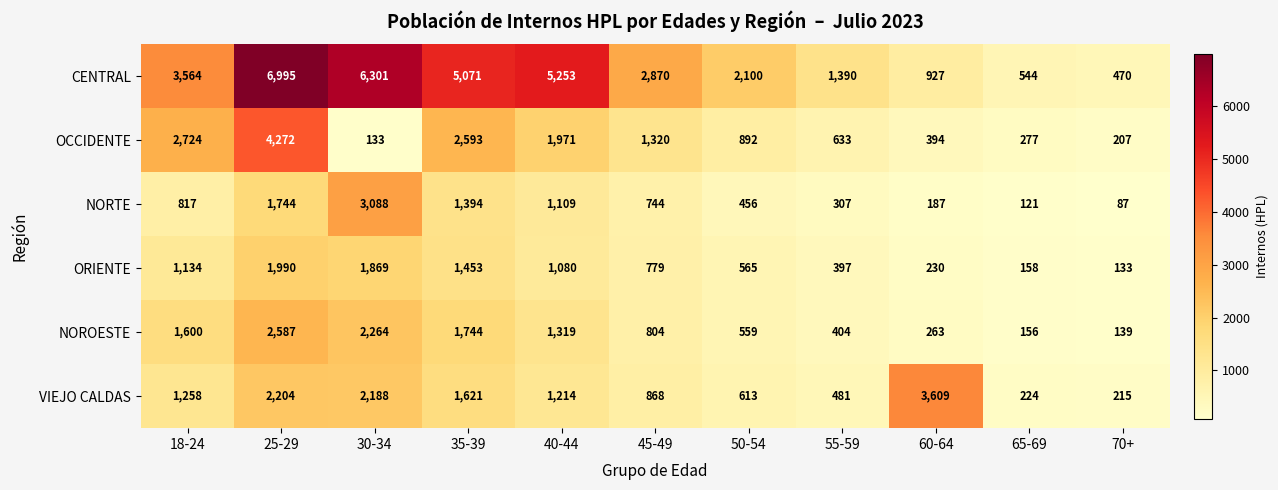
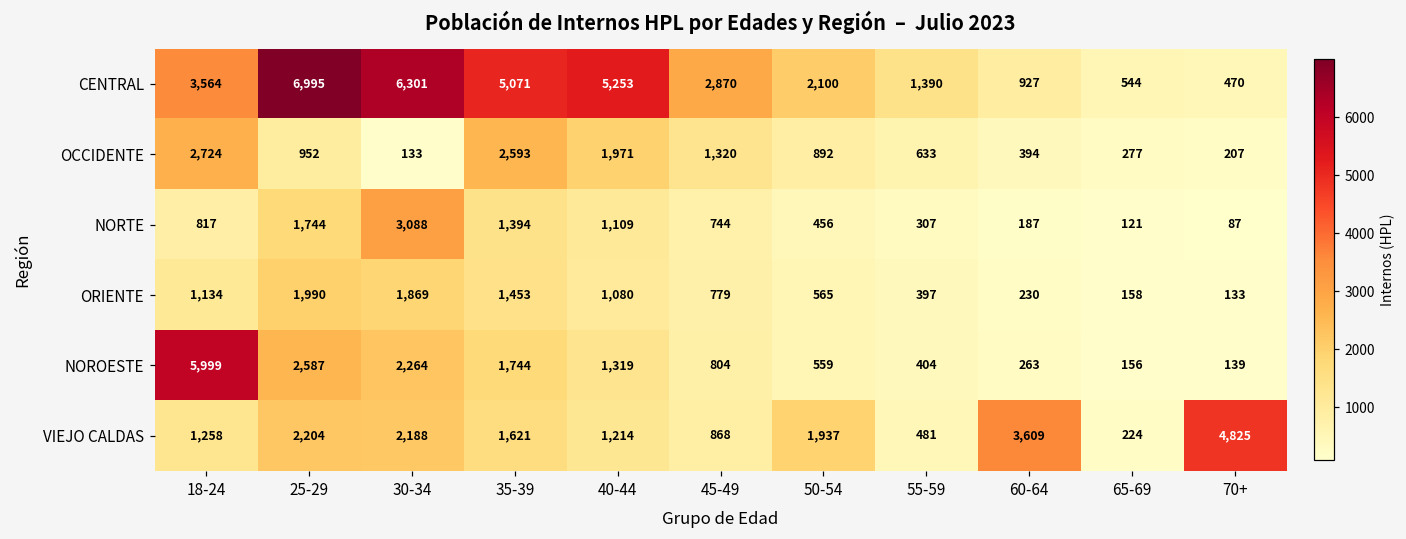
OCCIDENTE, 25-29: 4,272 -> 952
NOROESTE, 18-24: 1,600 -> 5,999
VIEJO CALDAS, 50-54: 613 -> 1,937
VIEJO CALDAS, 70+: 215 -> 4,825
